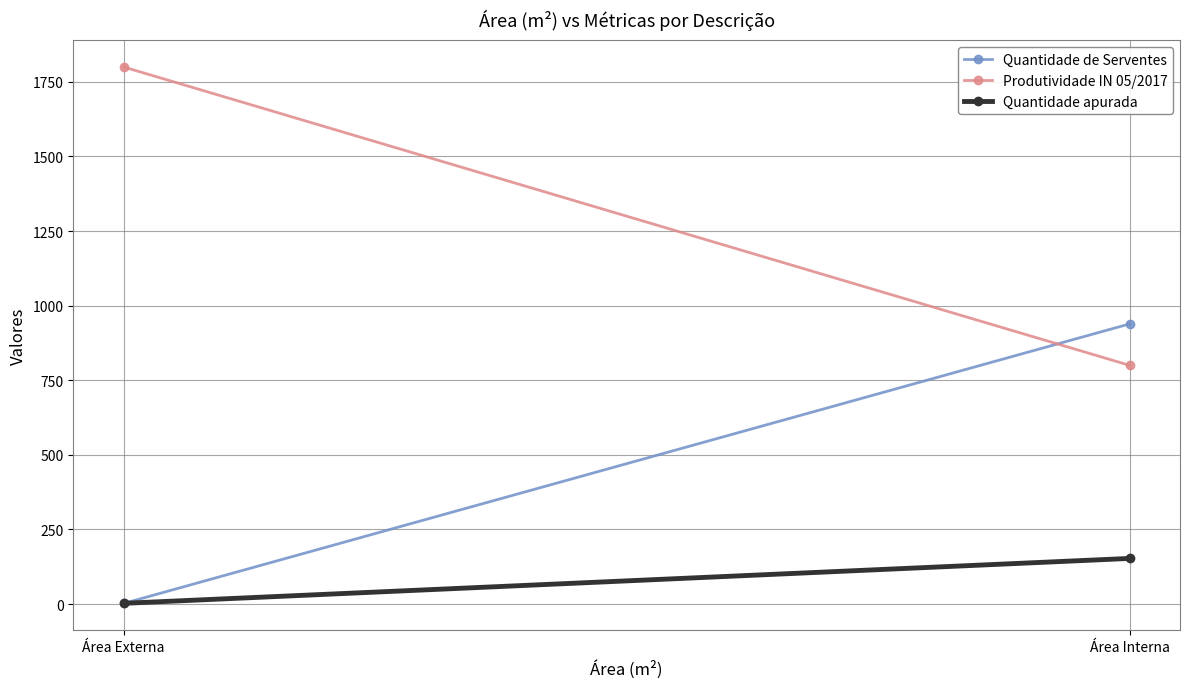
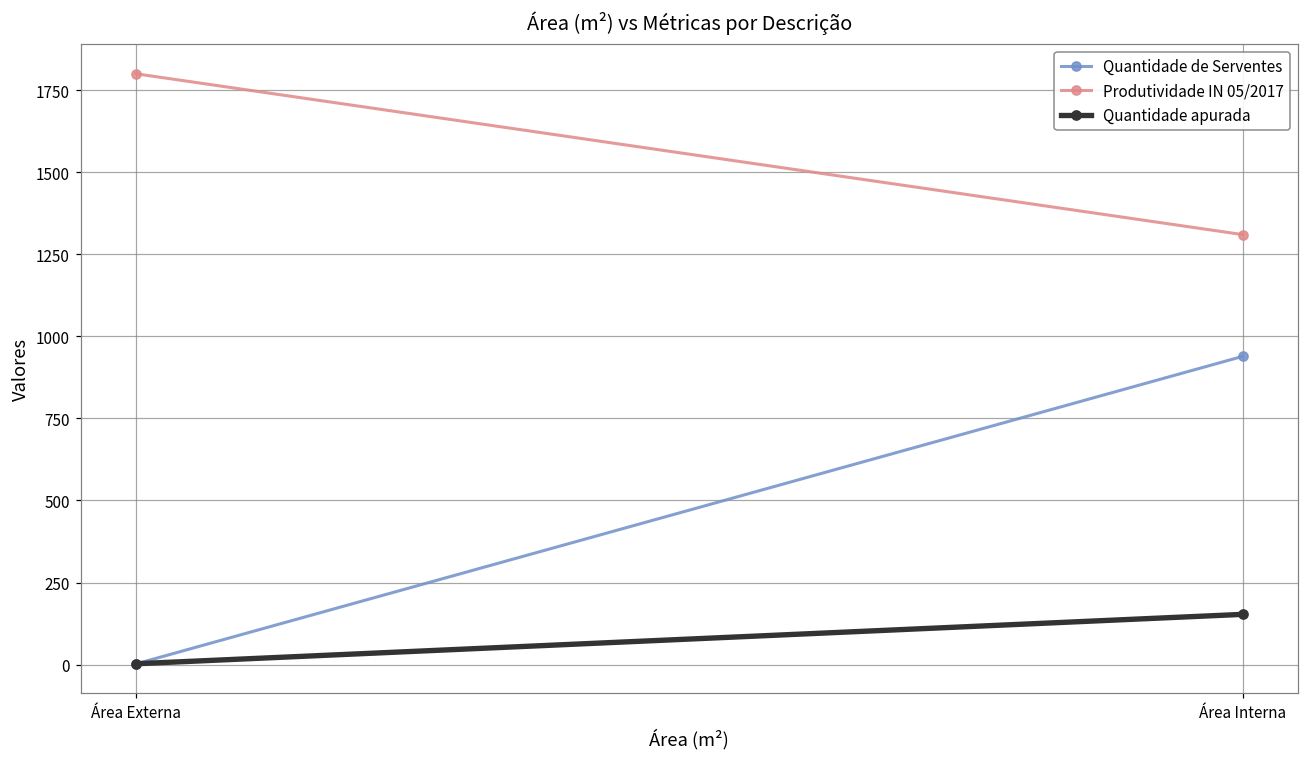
Produtividade IN 05/2017, Área Interna: 800 -> 1310
